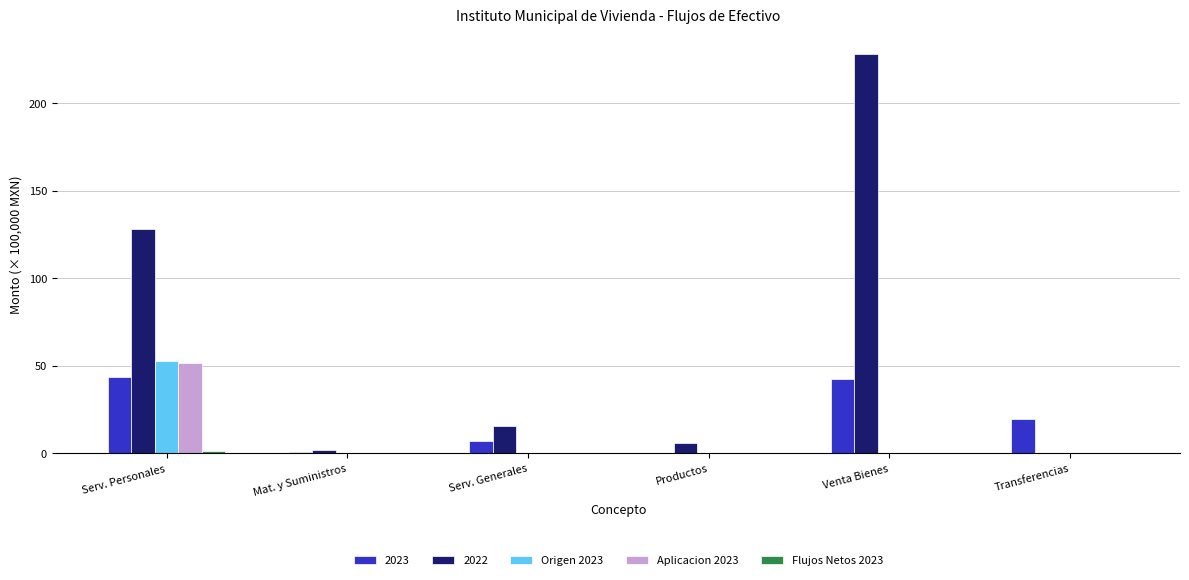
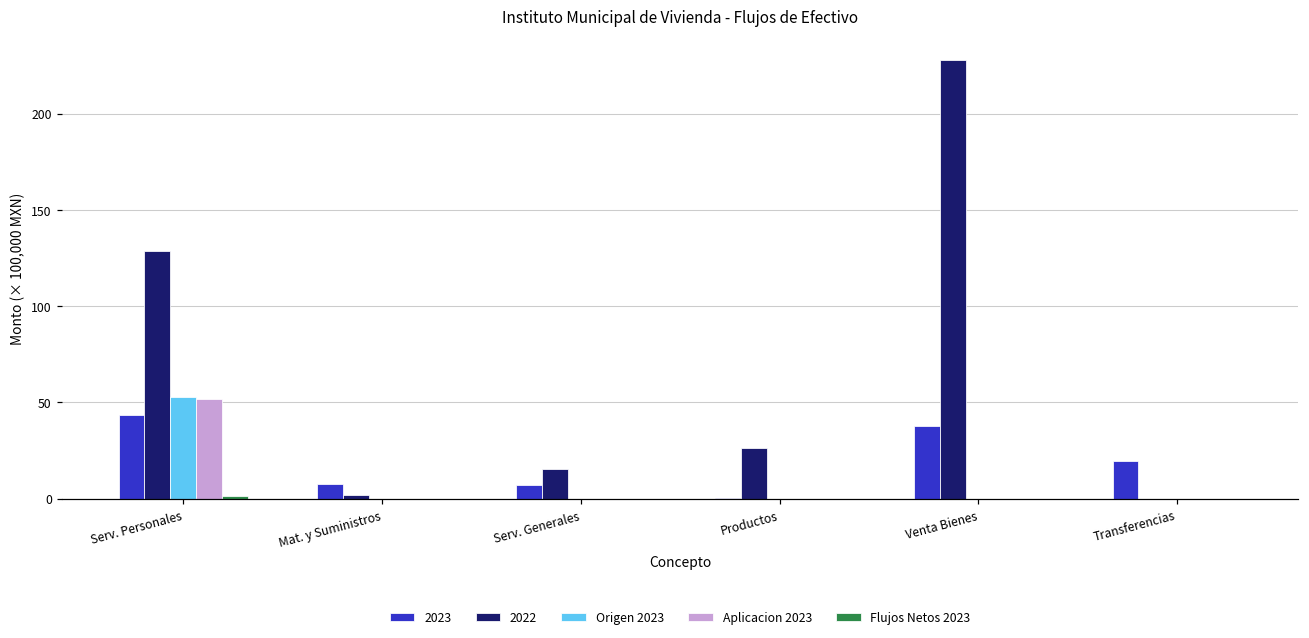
2023, Mat. y Suministros: 1 -> 8
2022, Productos: 6 -> 26
2023, Venta Bienes: 42 -> 38
